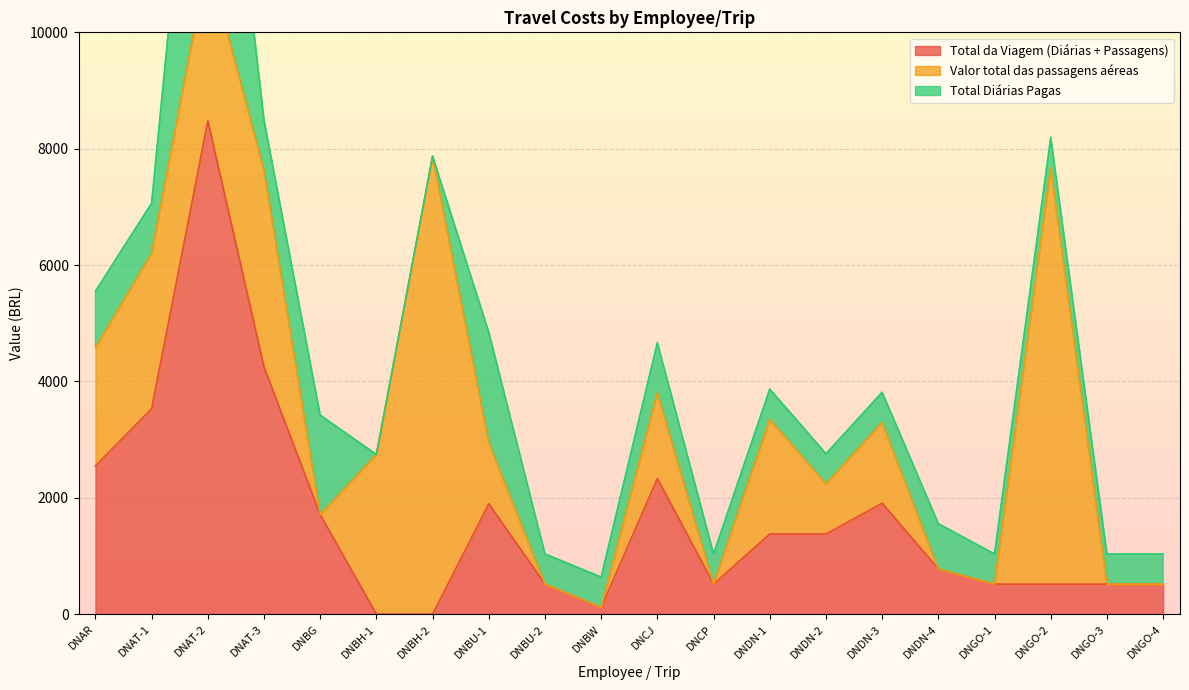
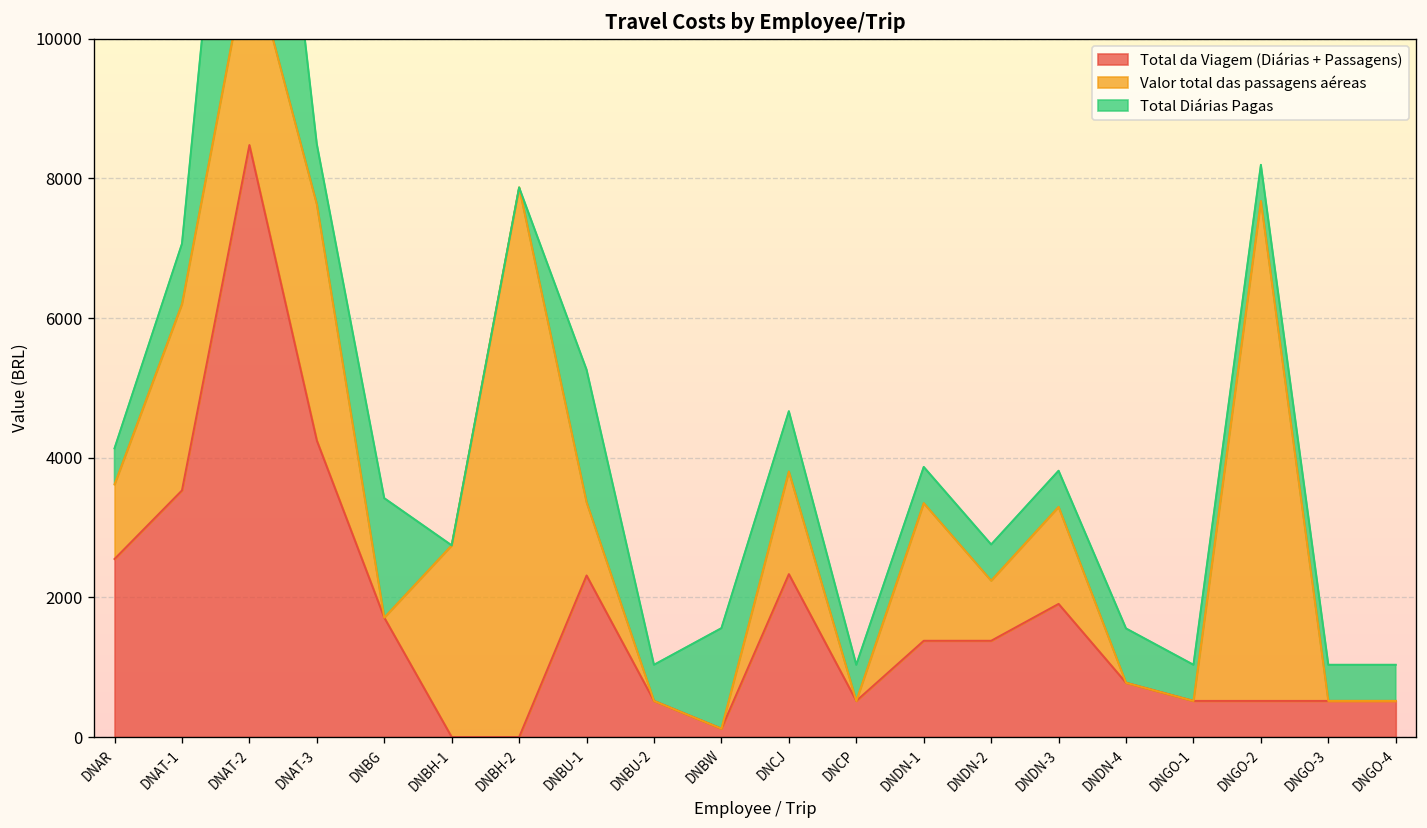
Valor total das passagens aéreas, DNAR: 2000 -> 1100
Total Diárias Pagas, DNAR: 1000 -> 500
Total da Viagem (Diárias + Passagens), DNBU-1: 1900 -> 2300
Total Diárias Pagas, DNBW: 500 -> 1400
